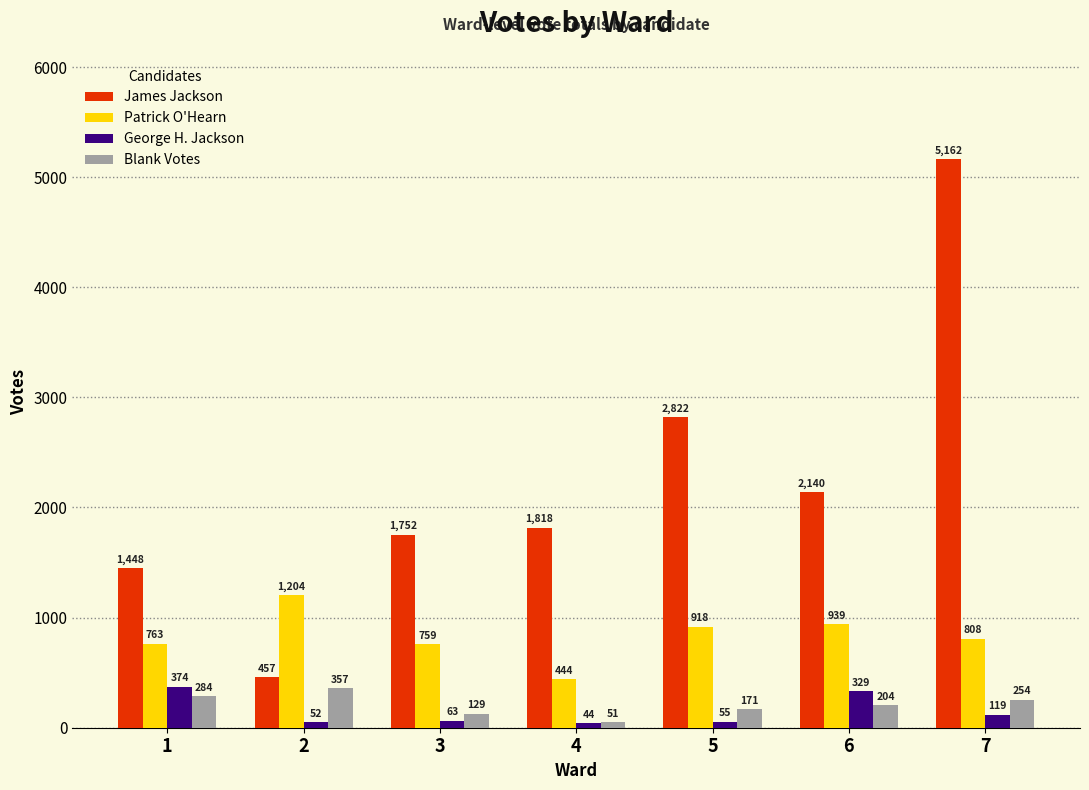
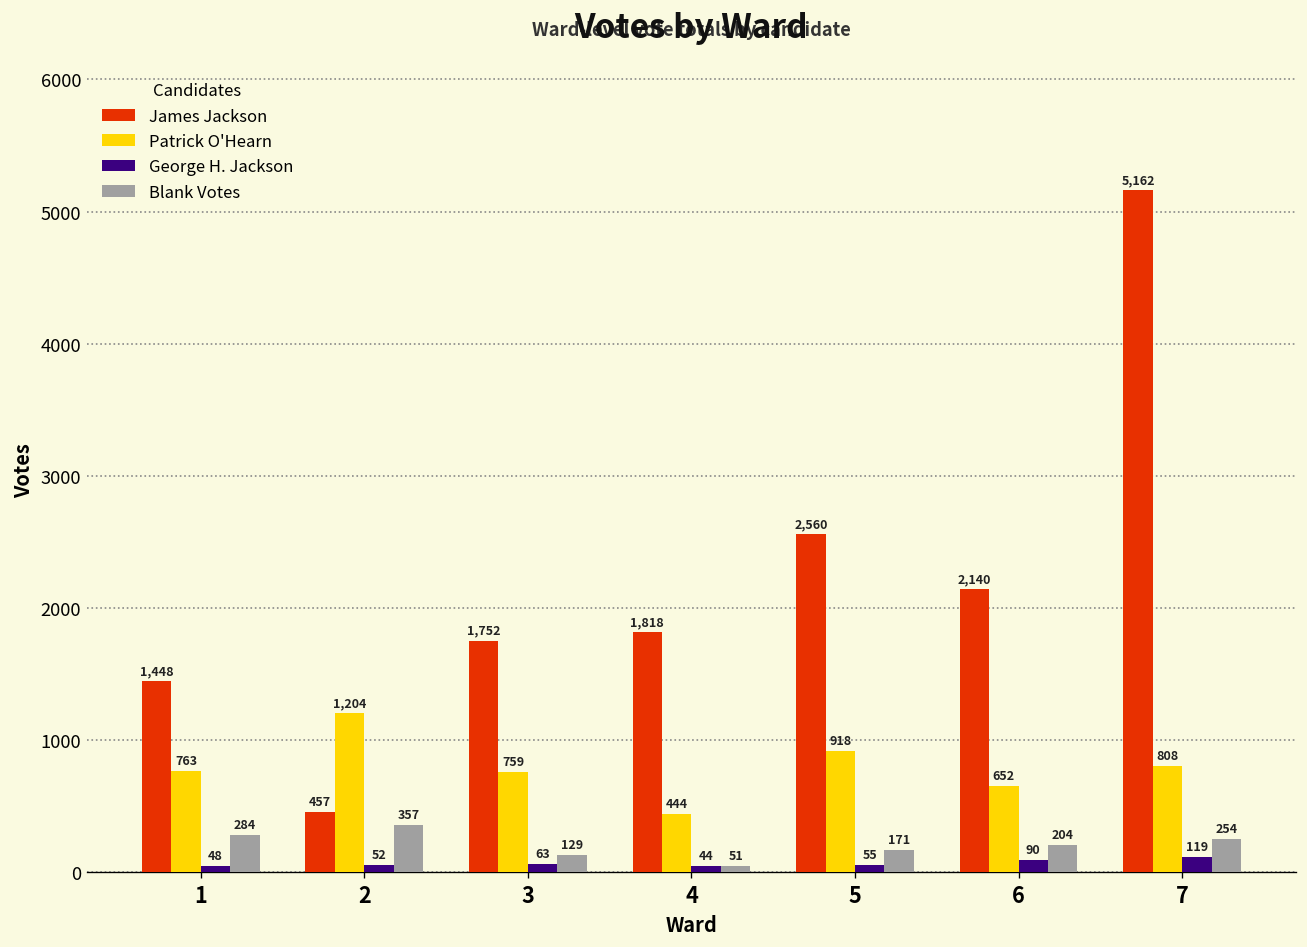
George H. Jackson, 1: 374 -> 48
James Jackson, 5: 2,822 -> 2,560
Patrick O'Hearn, 6: 939 -> 652
George H. Jackson, 6: 329 -> 90
